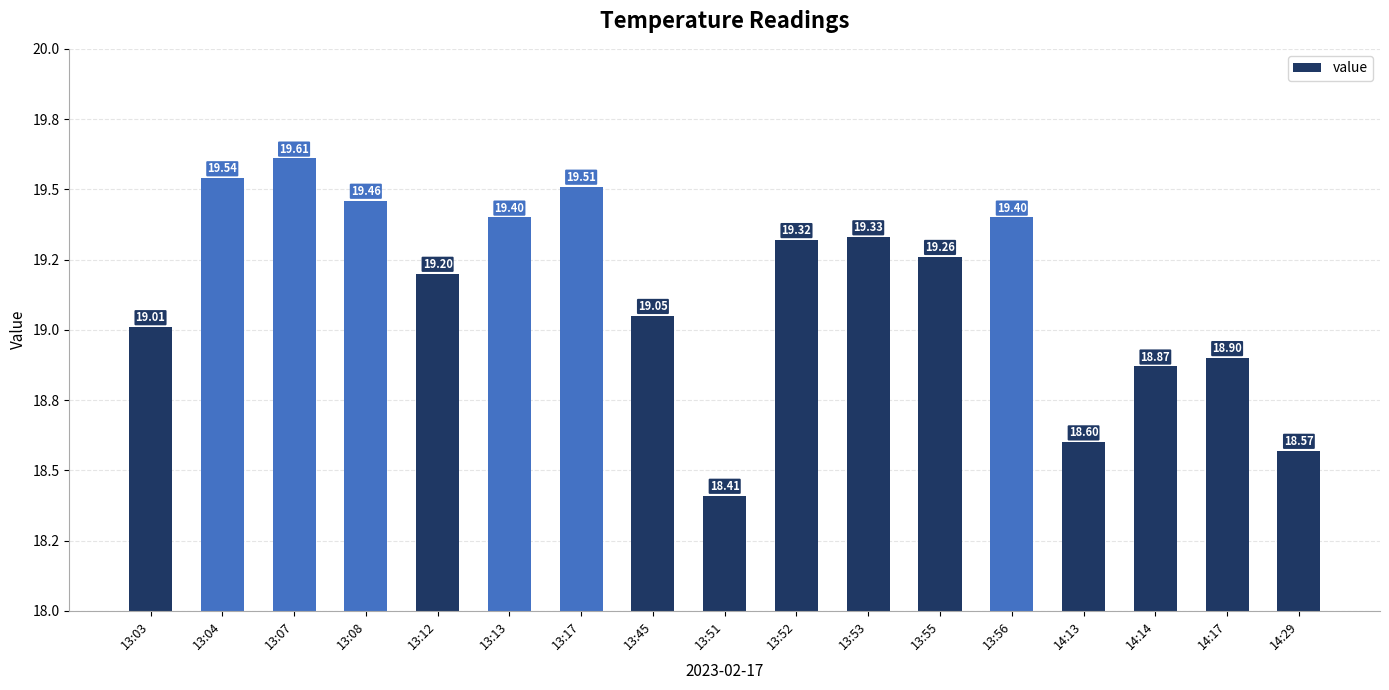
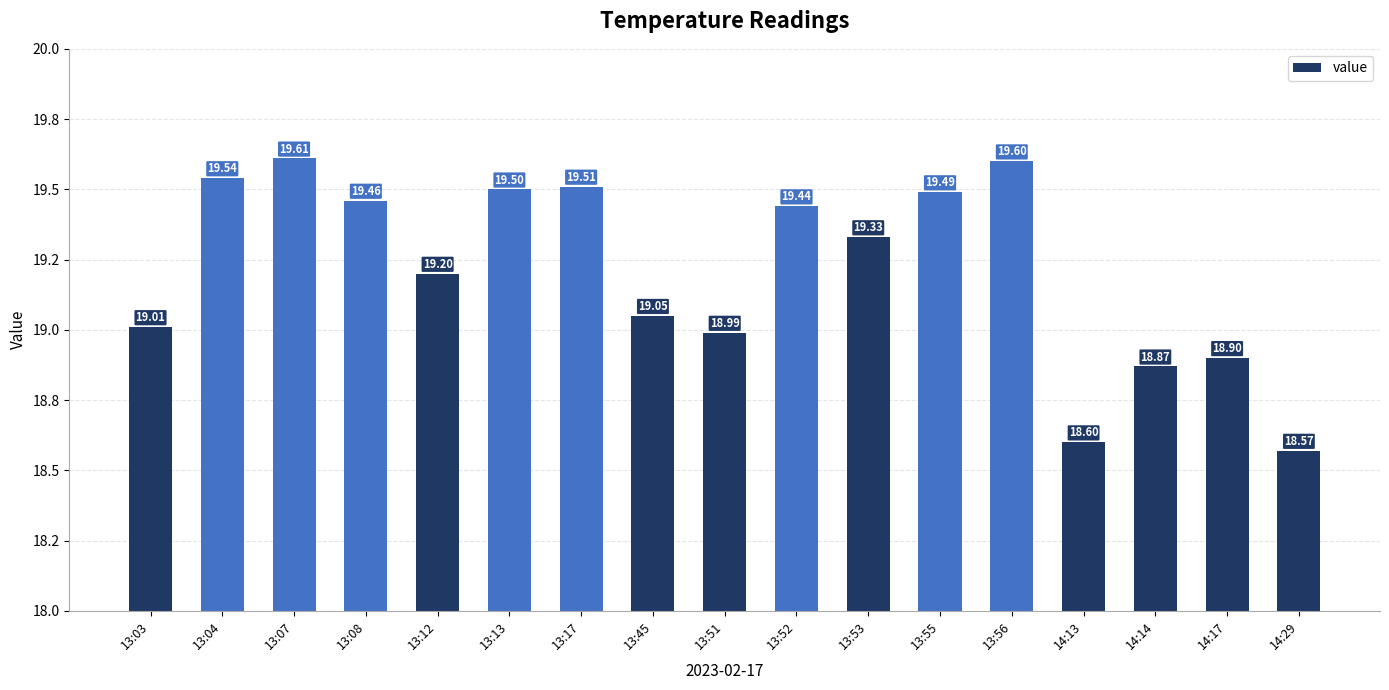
13:13: 19.40 -> 19.50
13:51: 18.41 -> 18.99
13:52: 19.32 -> 19.44
13:55: 19.26 -> 19.49
13:56: 19.40 -> 19.60
